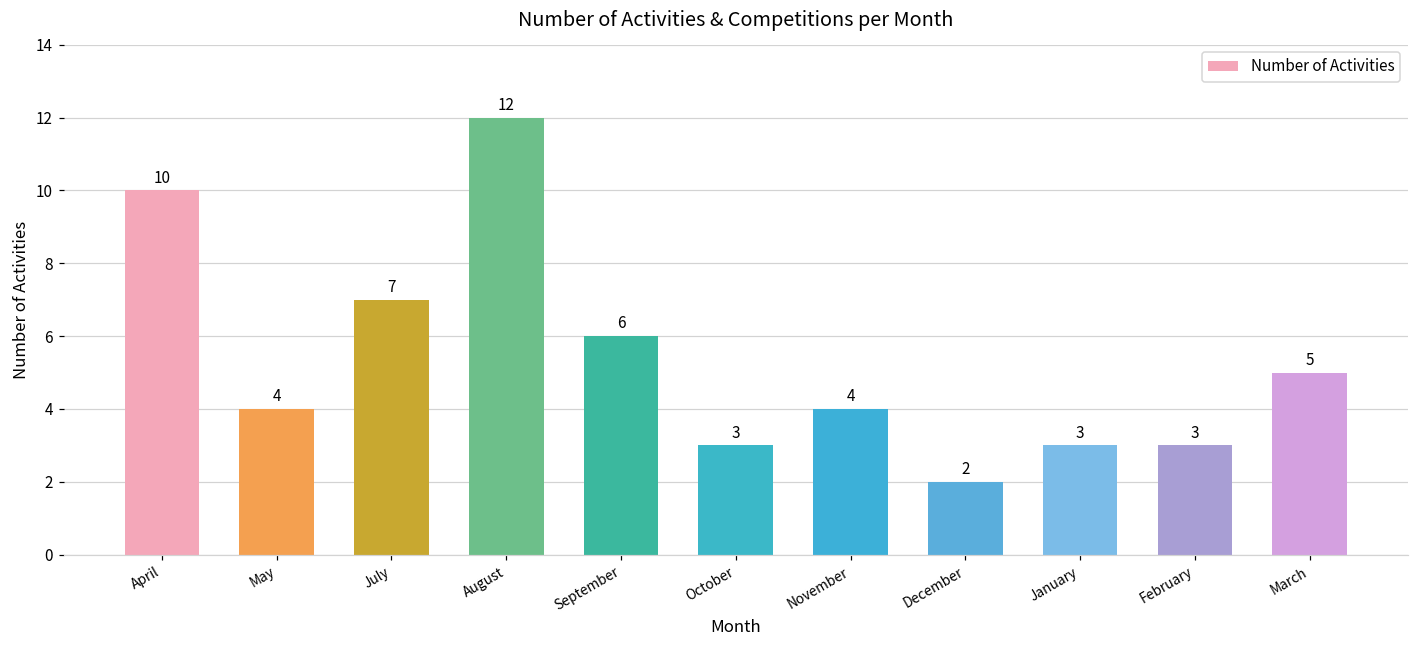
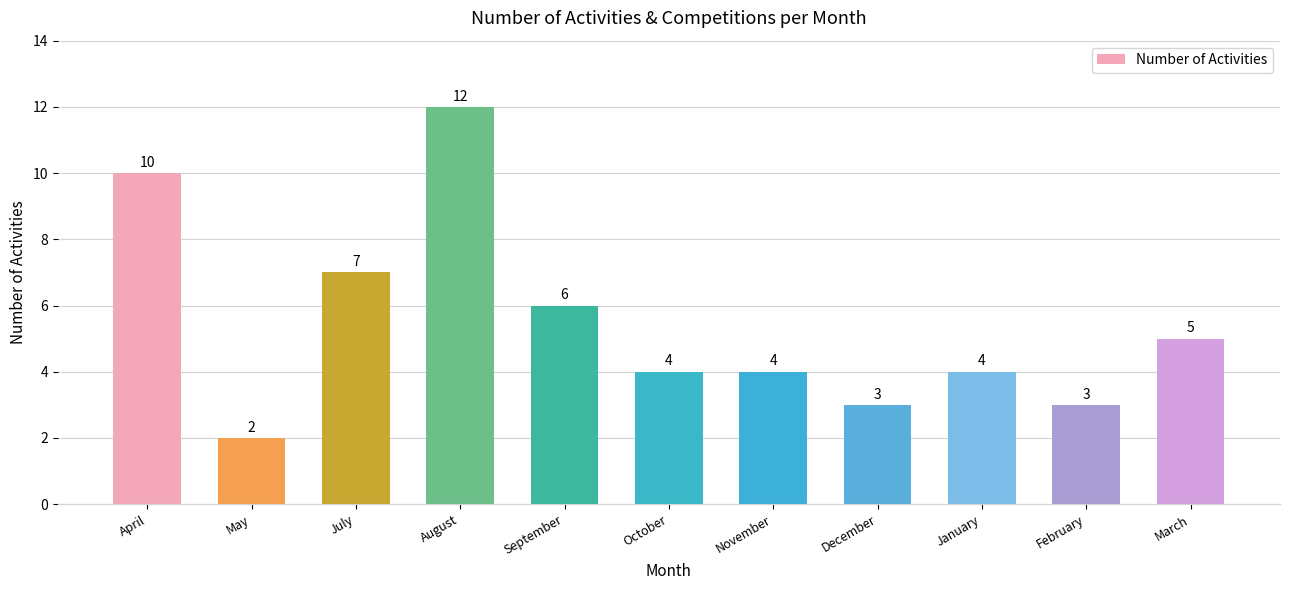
May: 4 -> 2
October: 3 -> 4
December: 2 -> 3
January: 3 -> 4
